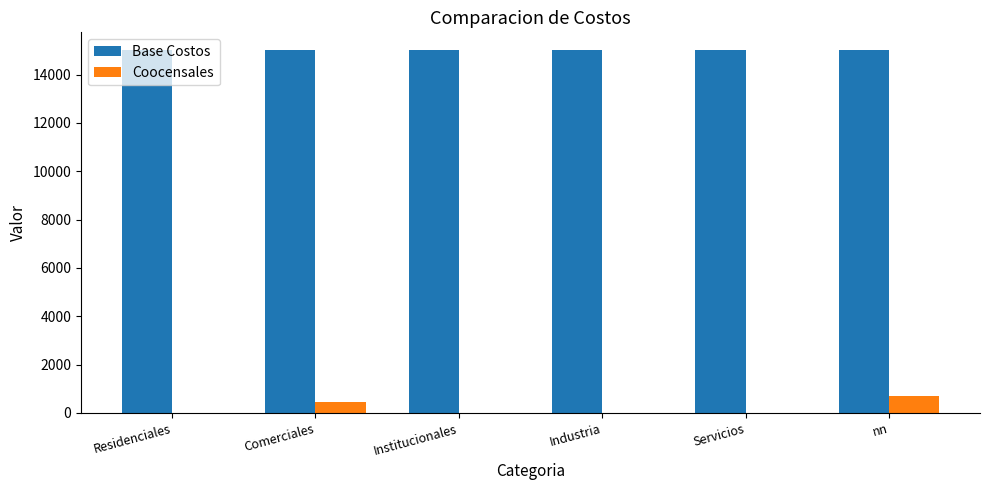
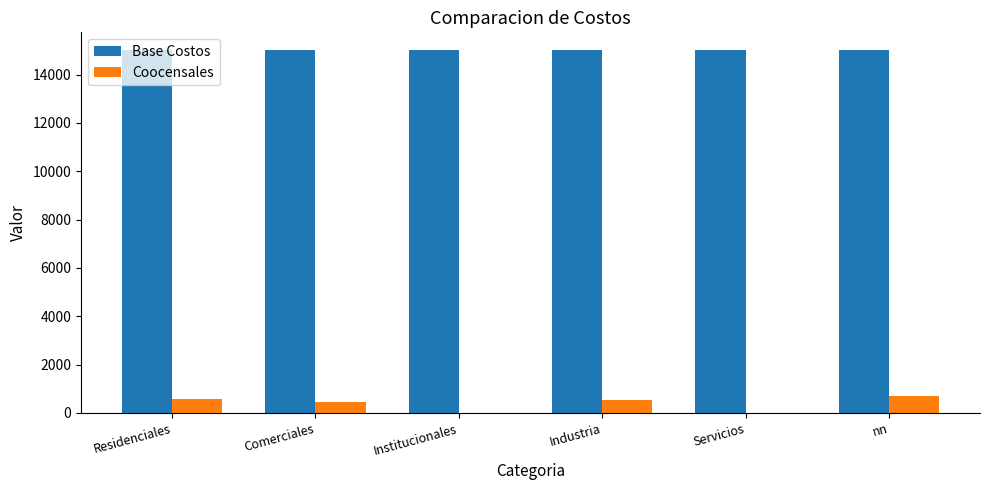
Coocensales, Residenciales: 0 -> 600
Coocensales, Industria: 0 -> 500
